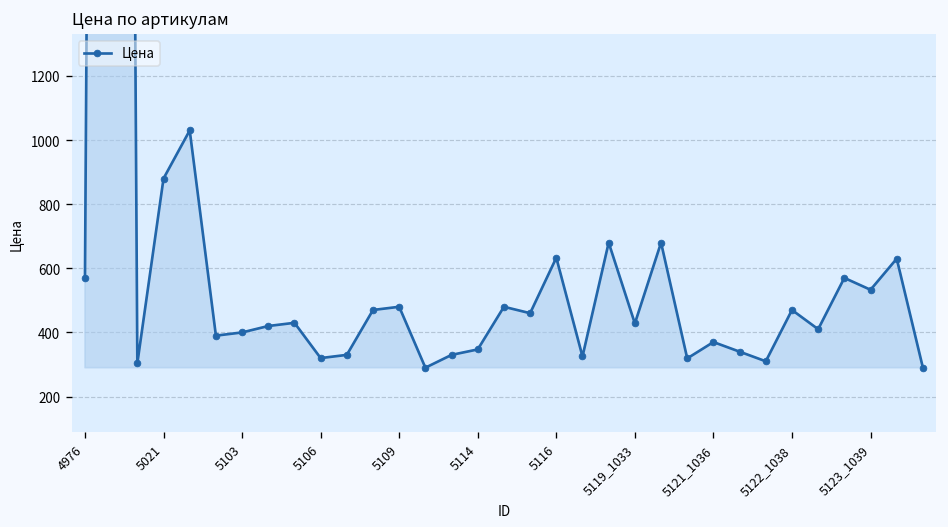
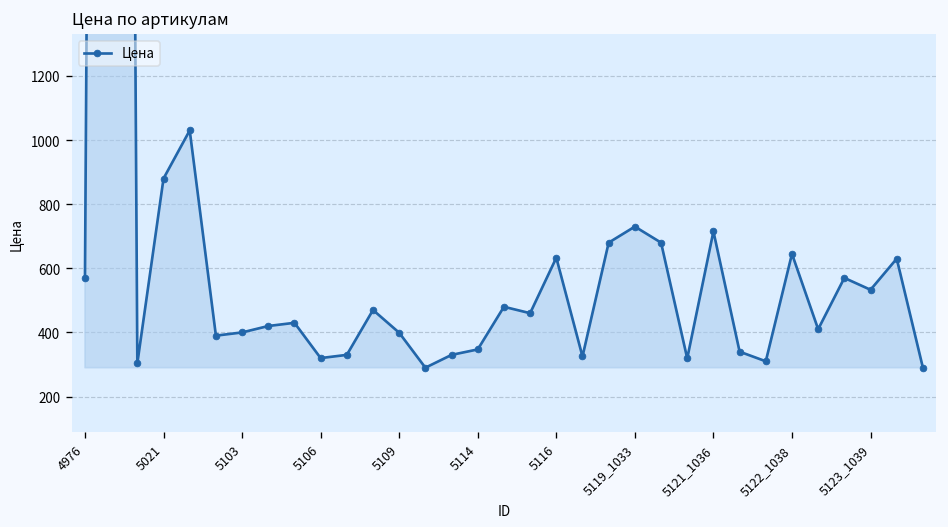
5109: 480 -> 400
5119_1033: 430 -> 730
5121_1036: 370 -> 720
5122_1038: 470 -> 650
